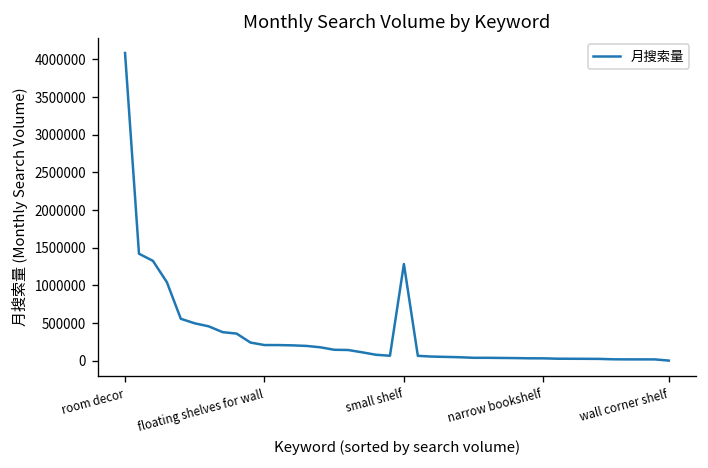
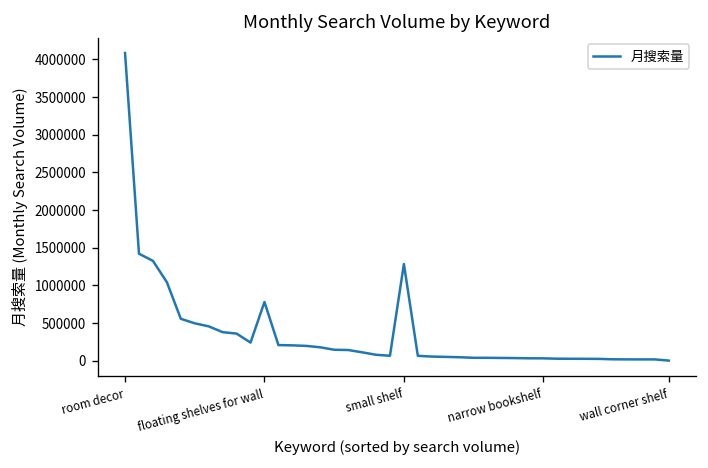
floating shelves for wall: 200000 -> 800000
